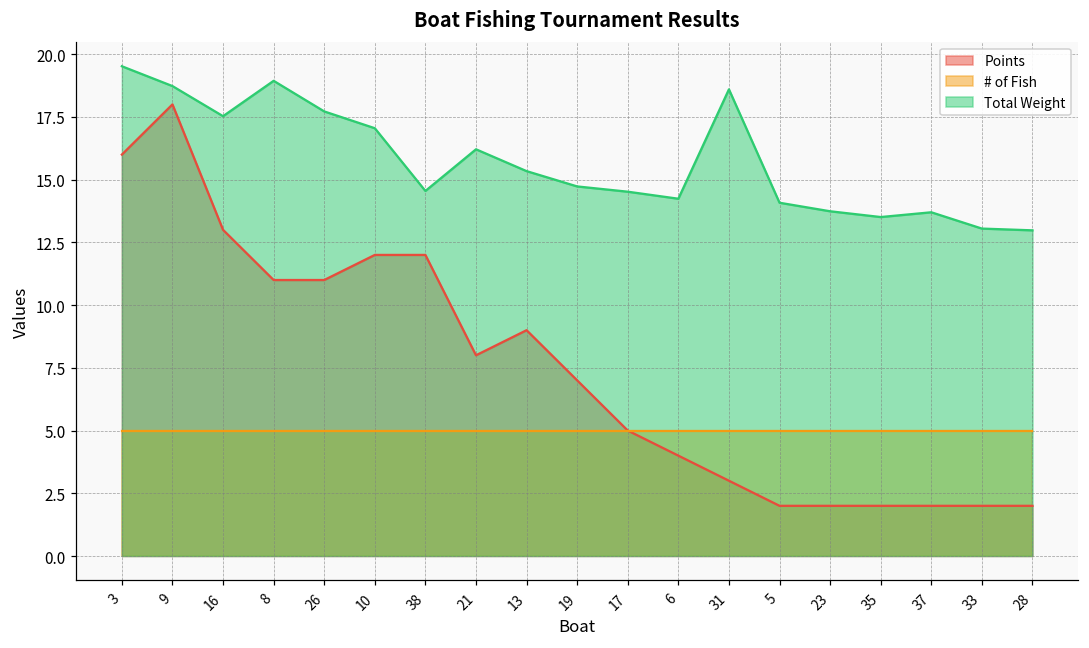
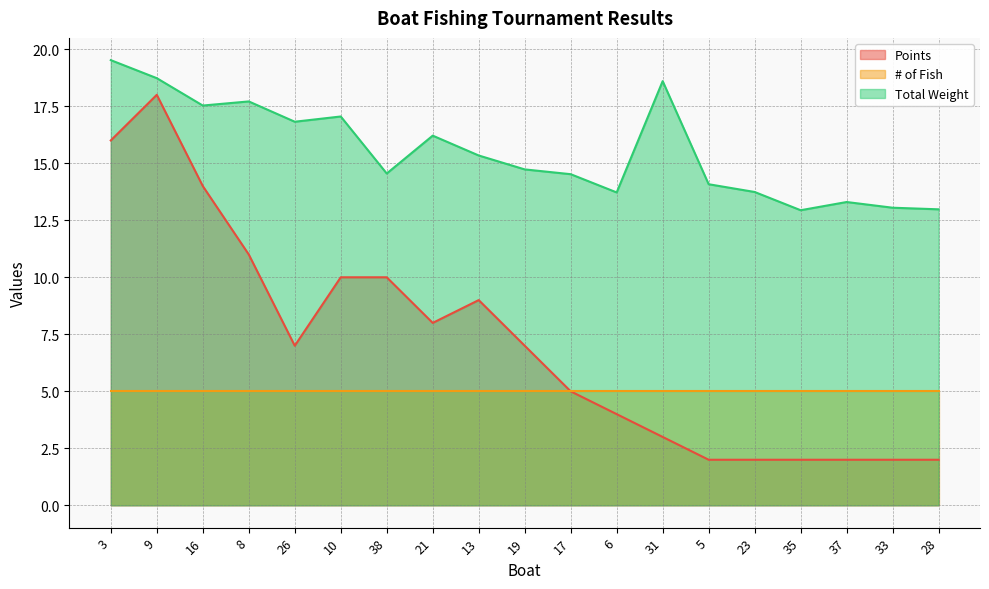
Points, 16: 13 -> 14
Total Weight, 8: 18.9 -> 17.7
Points, 26: 11 -> 7
Total Weight, 26: 17.7 -> 16.8
Points, 10: 12 -> 10
Points, 38: 12 -> 10
Total Weight, 6: 14.2 -> 13.7
Total Weight, 35: 13.5 -> 12.9
Total Weight, 37: 13.7 -> 13.3
